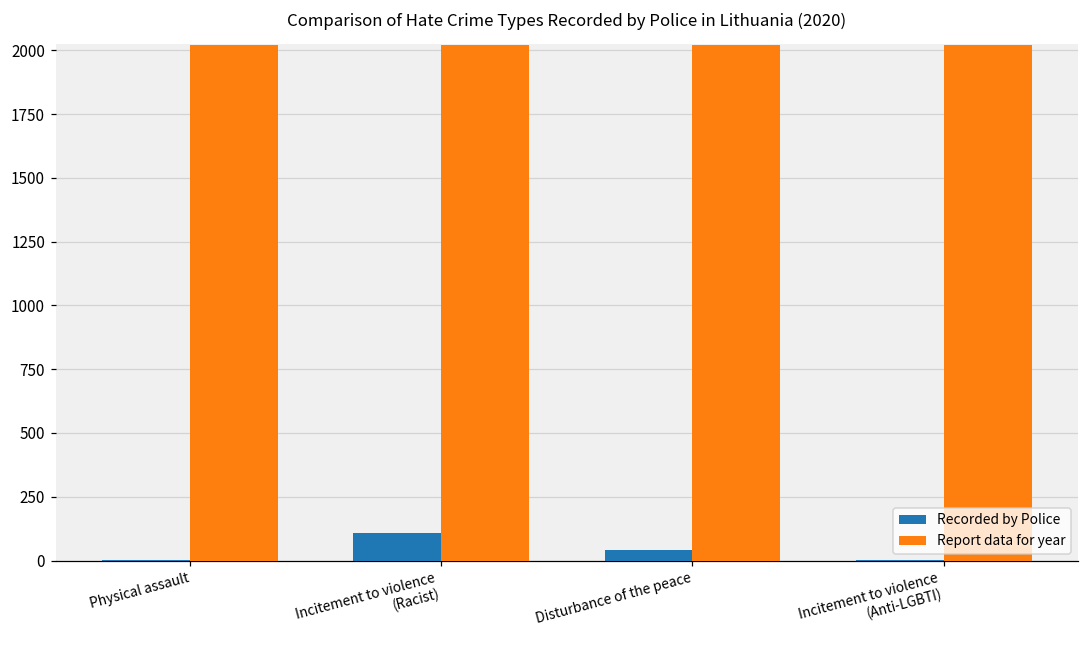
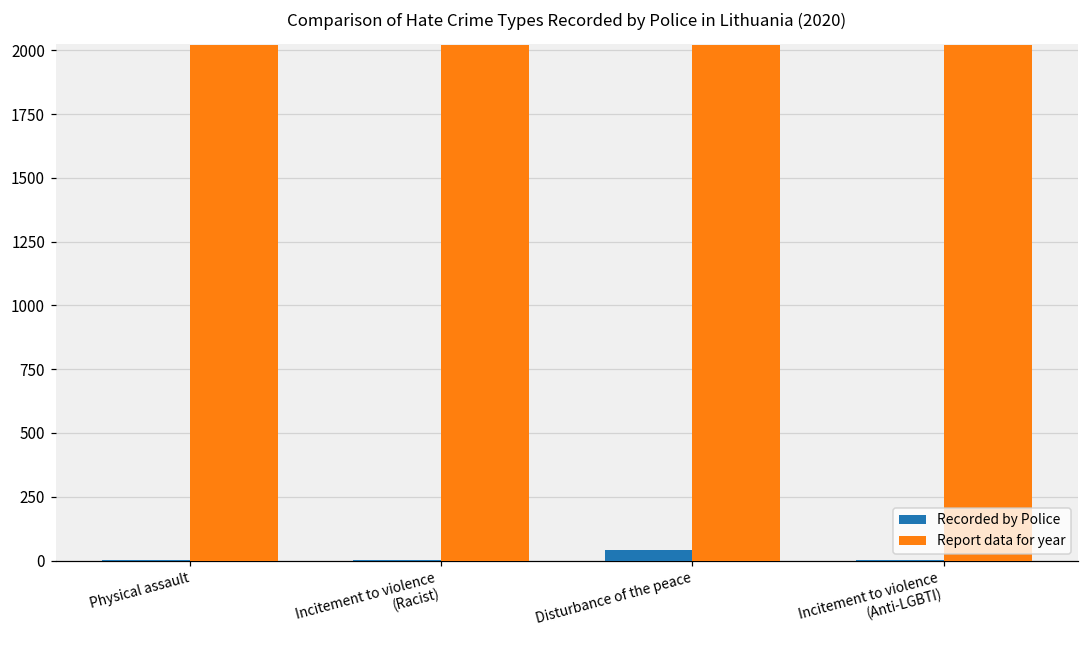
Recorded by Police, Incitement to violence (Racist): 110 -> 0
